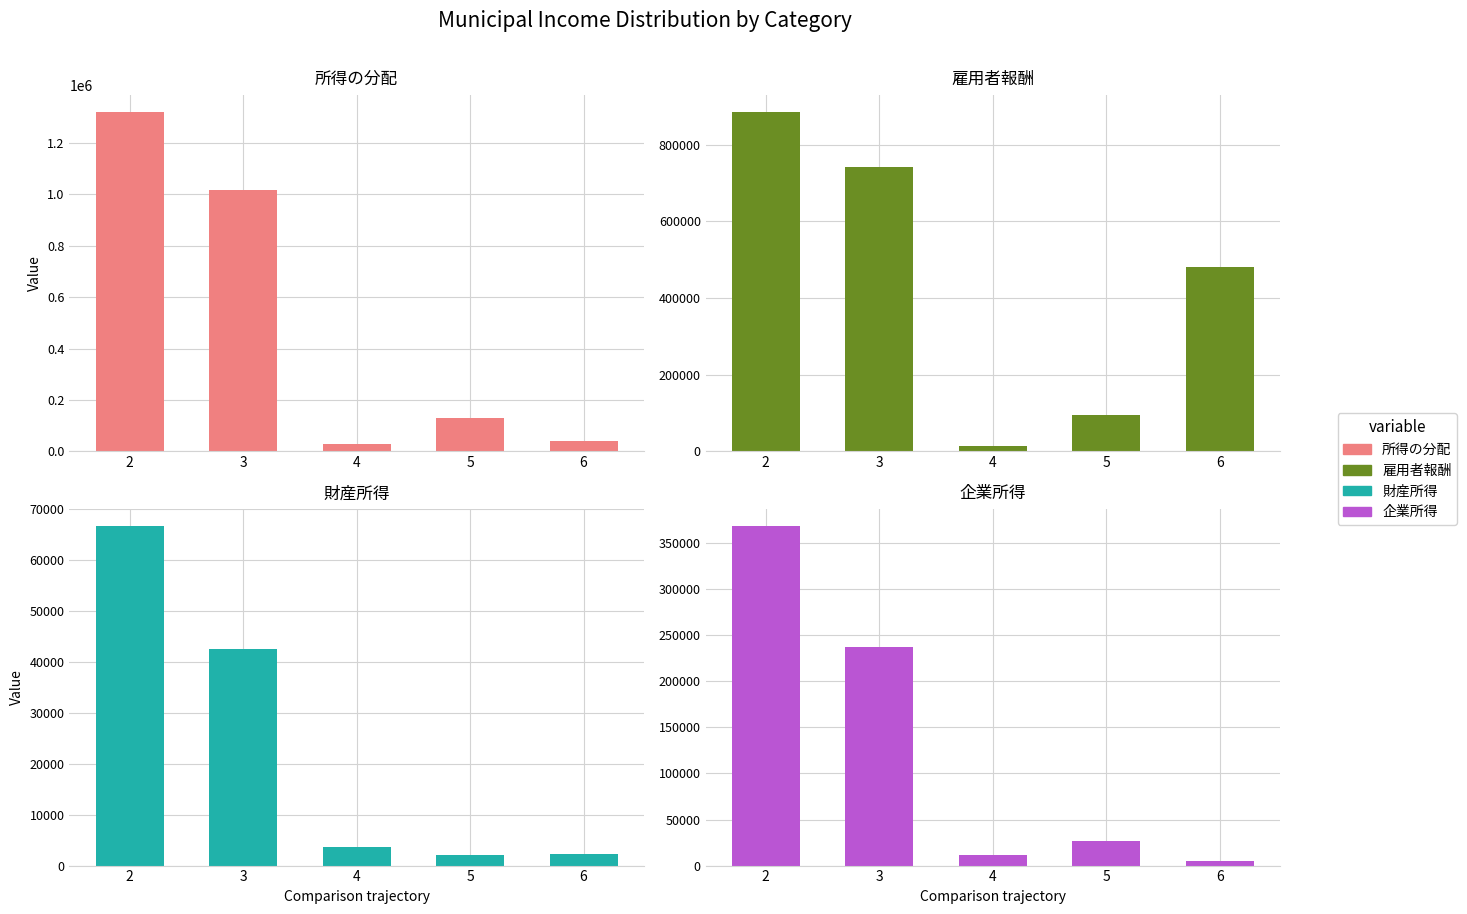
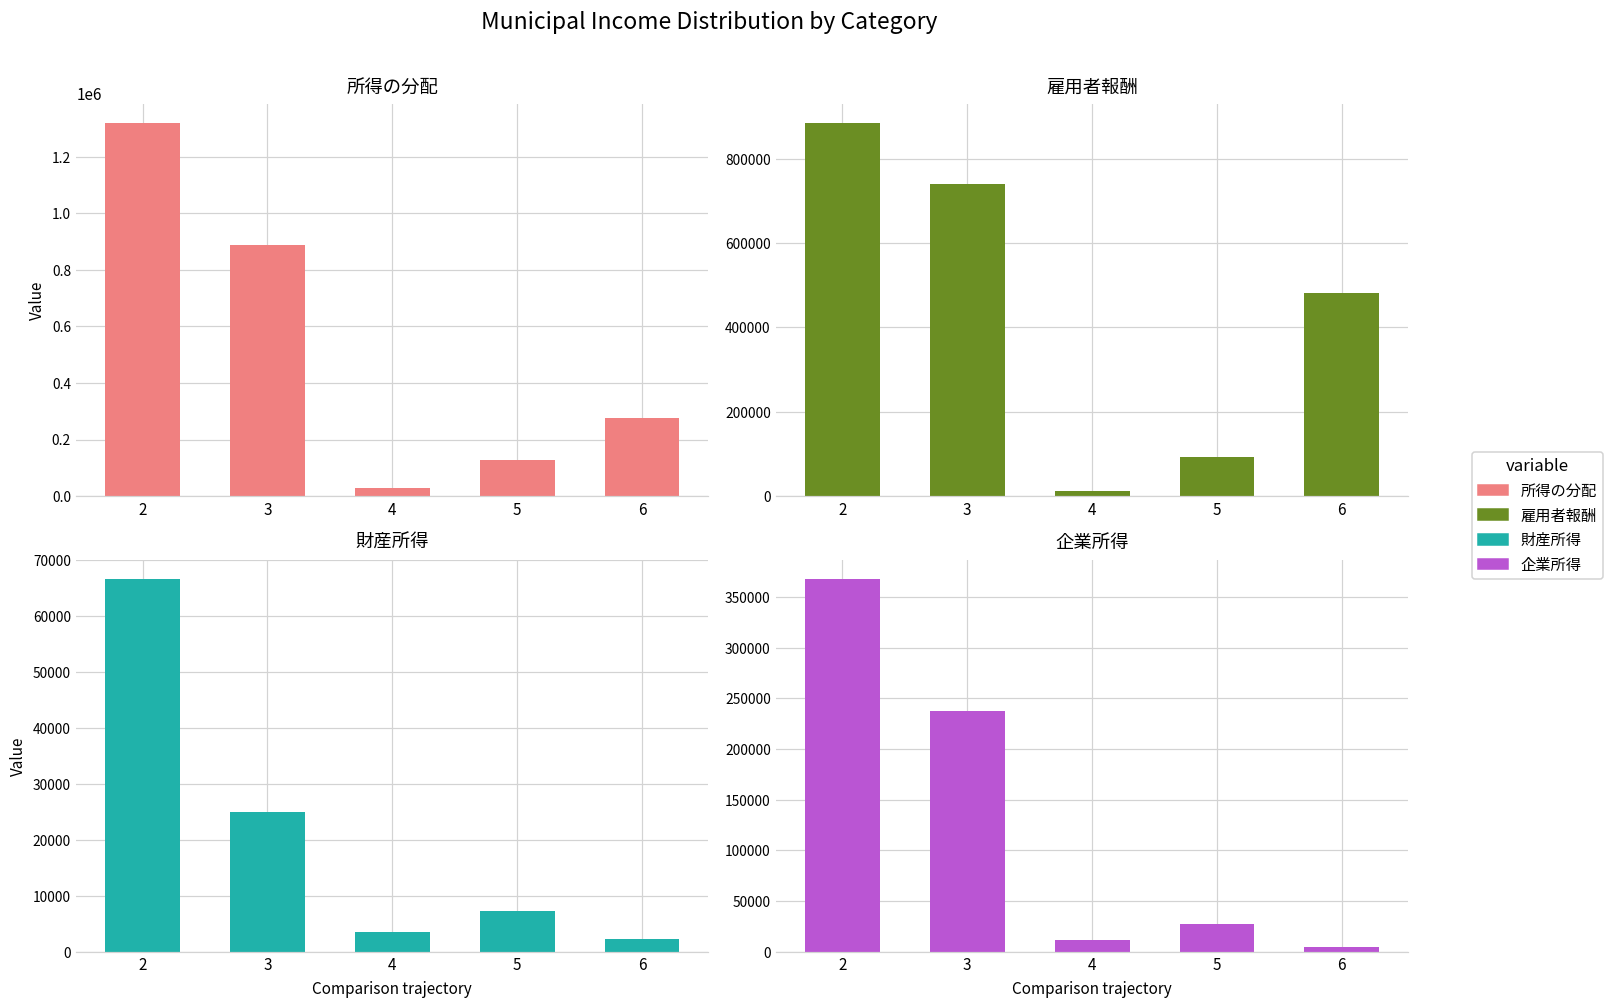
所得の分配, 3: 1020000 -> 890000
所得の分配, 6: 40000 -> 280000
財産所得, 3: 43000 -> 25000
財産所得, 5: 2000 -> 7000
